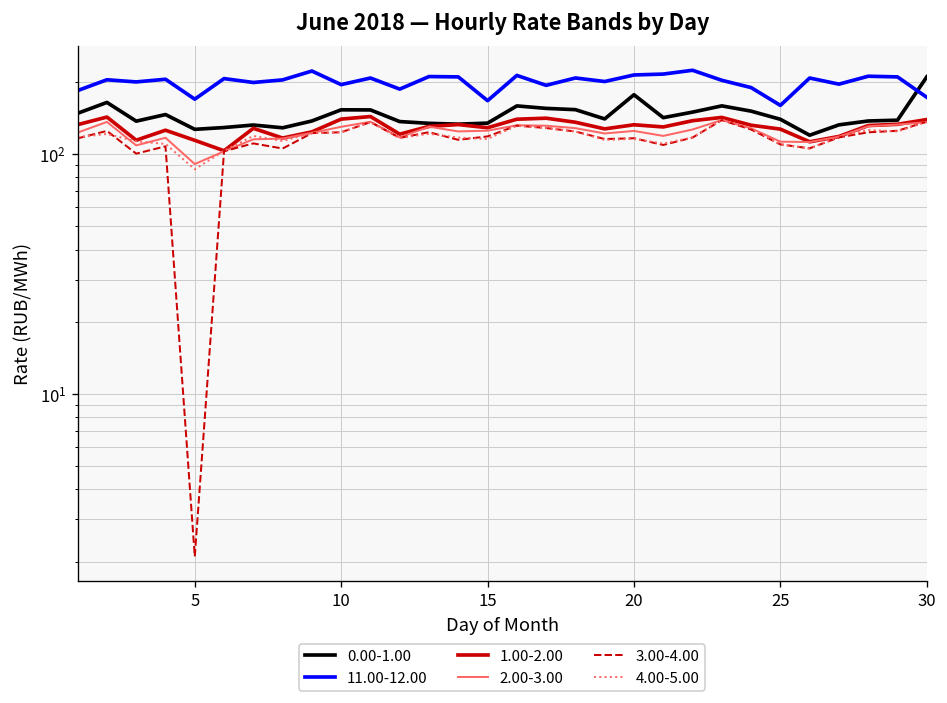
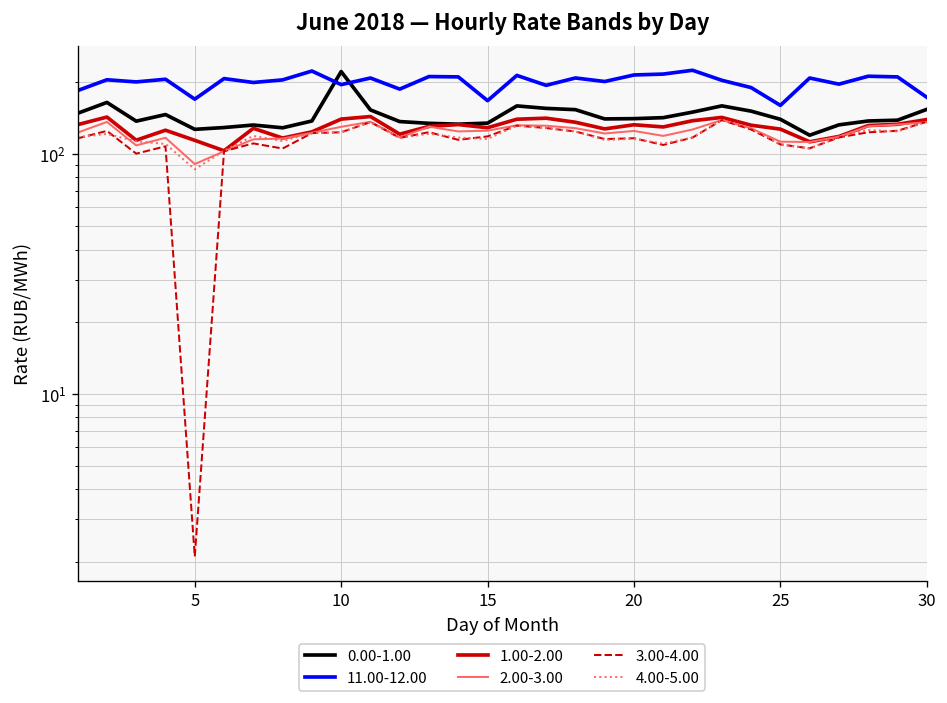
0.00-1.00, 10: 150 -> 220
0.00-1.00, 20: 180 -> 140
0.00-1.00, 30: 210 -> 150
